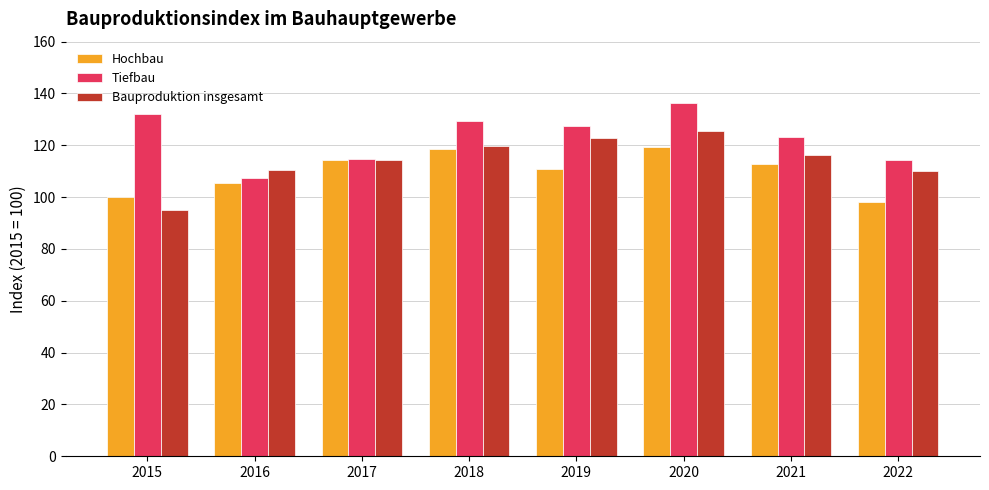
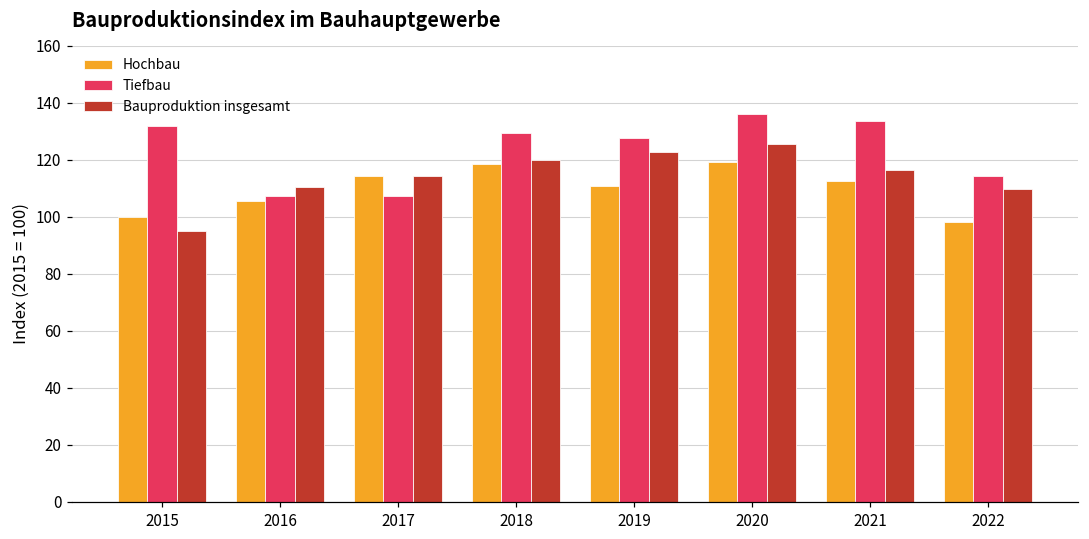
Tiefbau, 2017: 115 -> 107
Tiefbau, 2021: 123 -> 134
